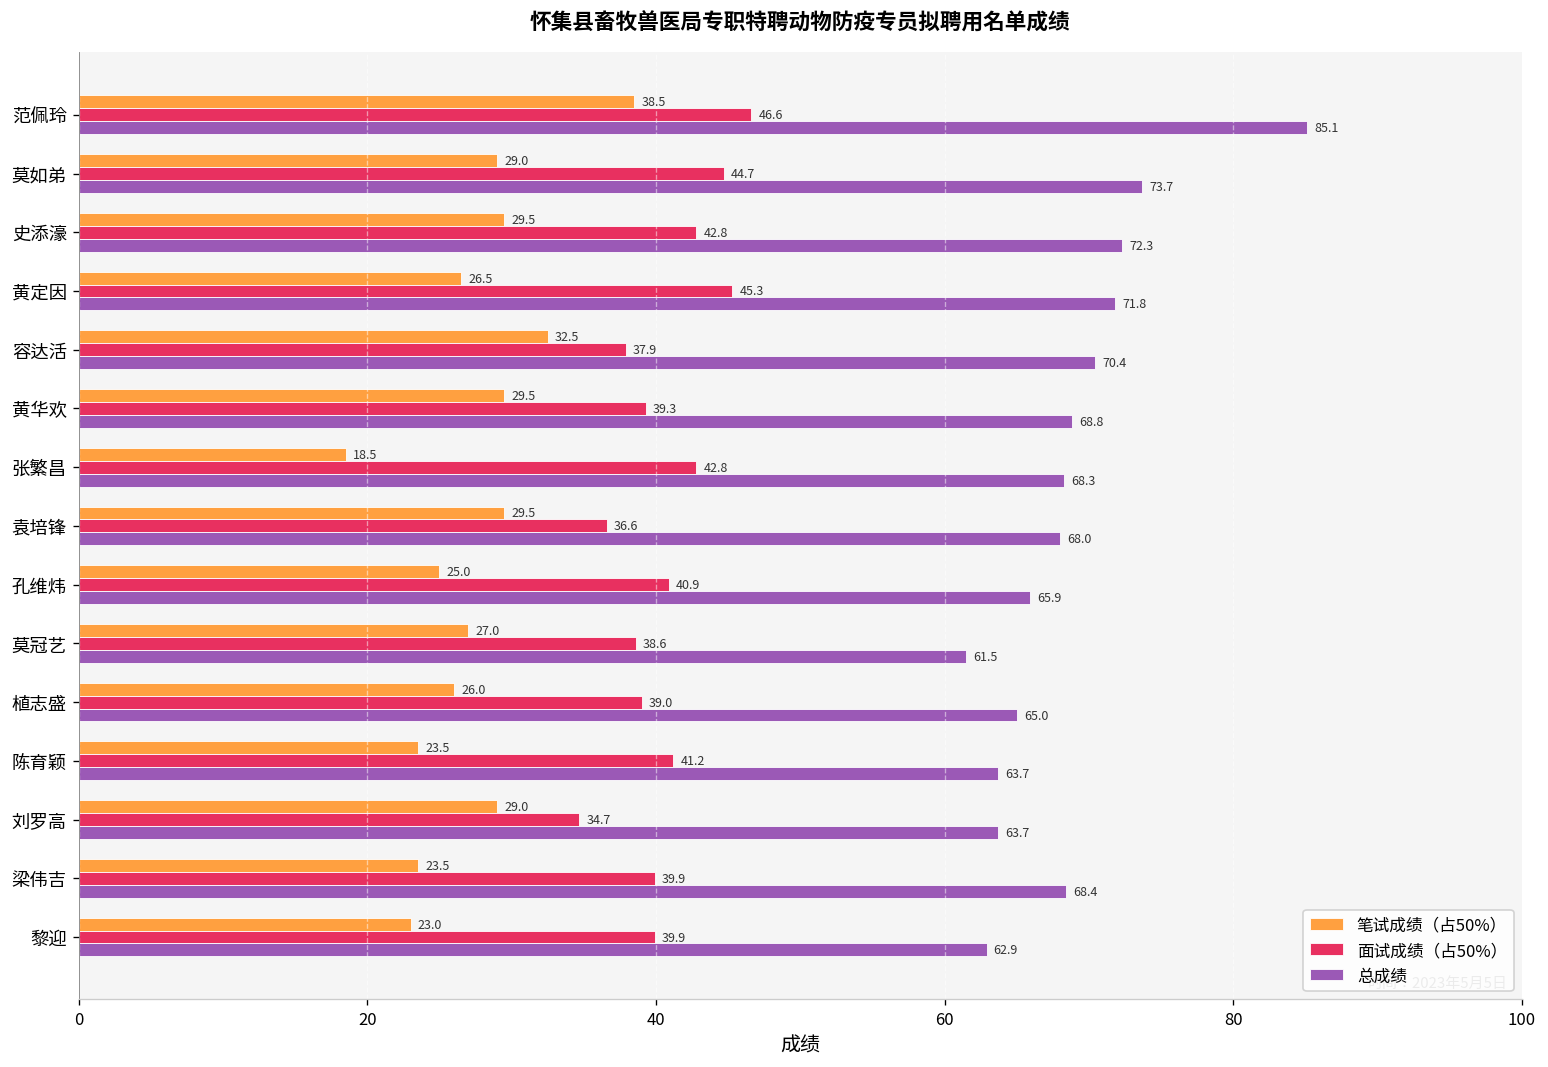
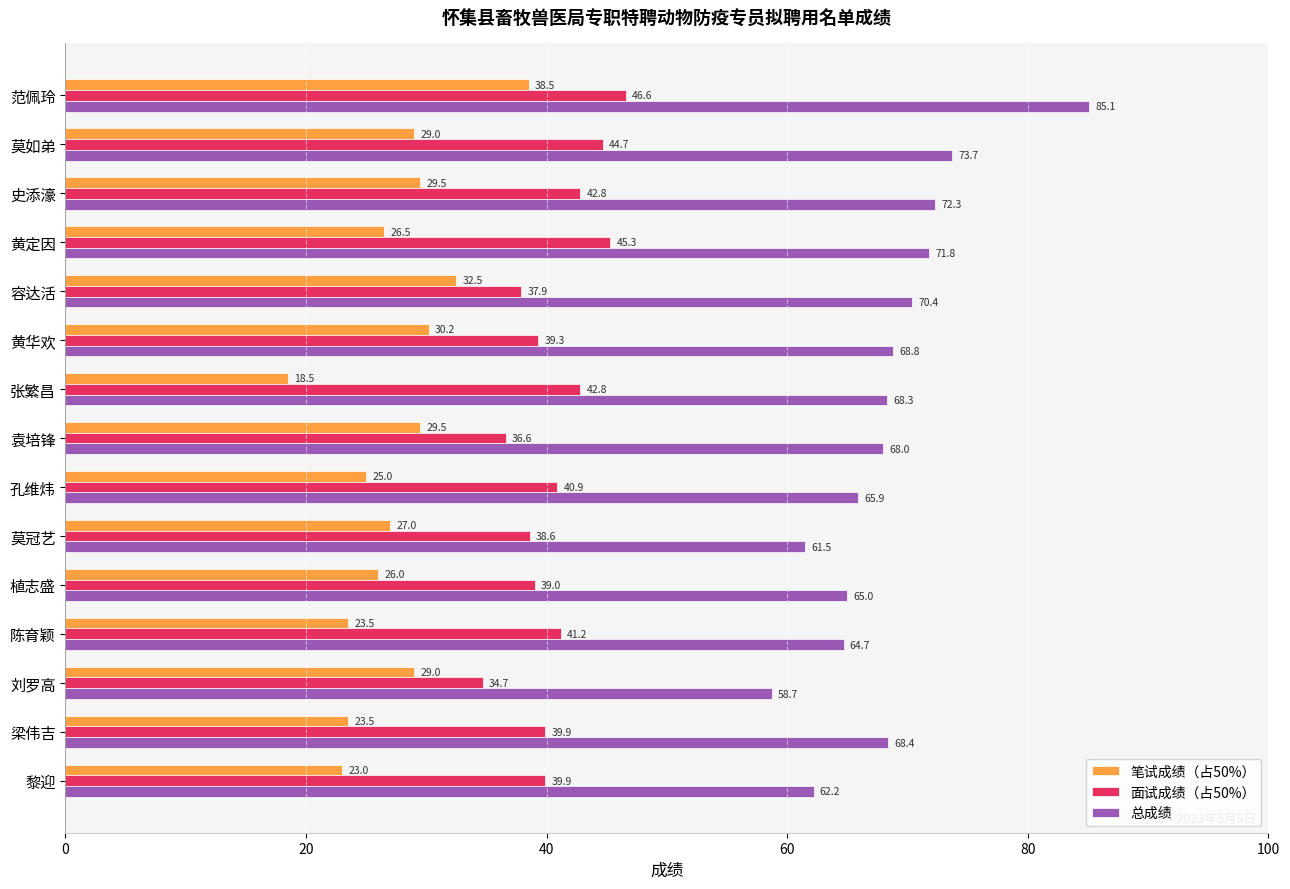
笔试成绩（占50%）, 黄华欢: 29.5 -> 30.2
总成绩, 陈育颖: 63.7 -> 64.7
总成绩, 刘罗高: 63.7 -> 58.7
总成绩, 黎迎: 62.9 -> 62.2
